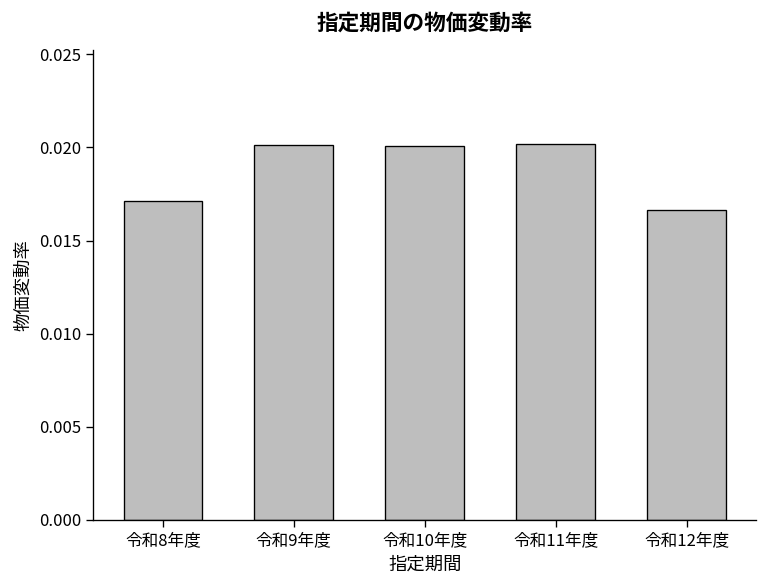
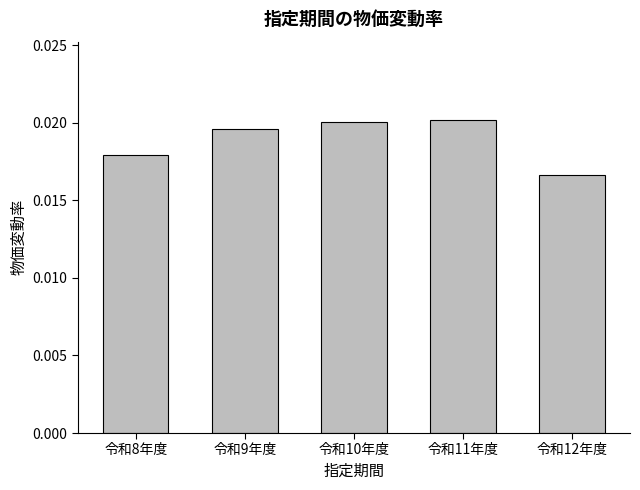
令和8年度: 0.0171 -> 0.0179
令和9年度: 0.0201 -> 0.0196
